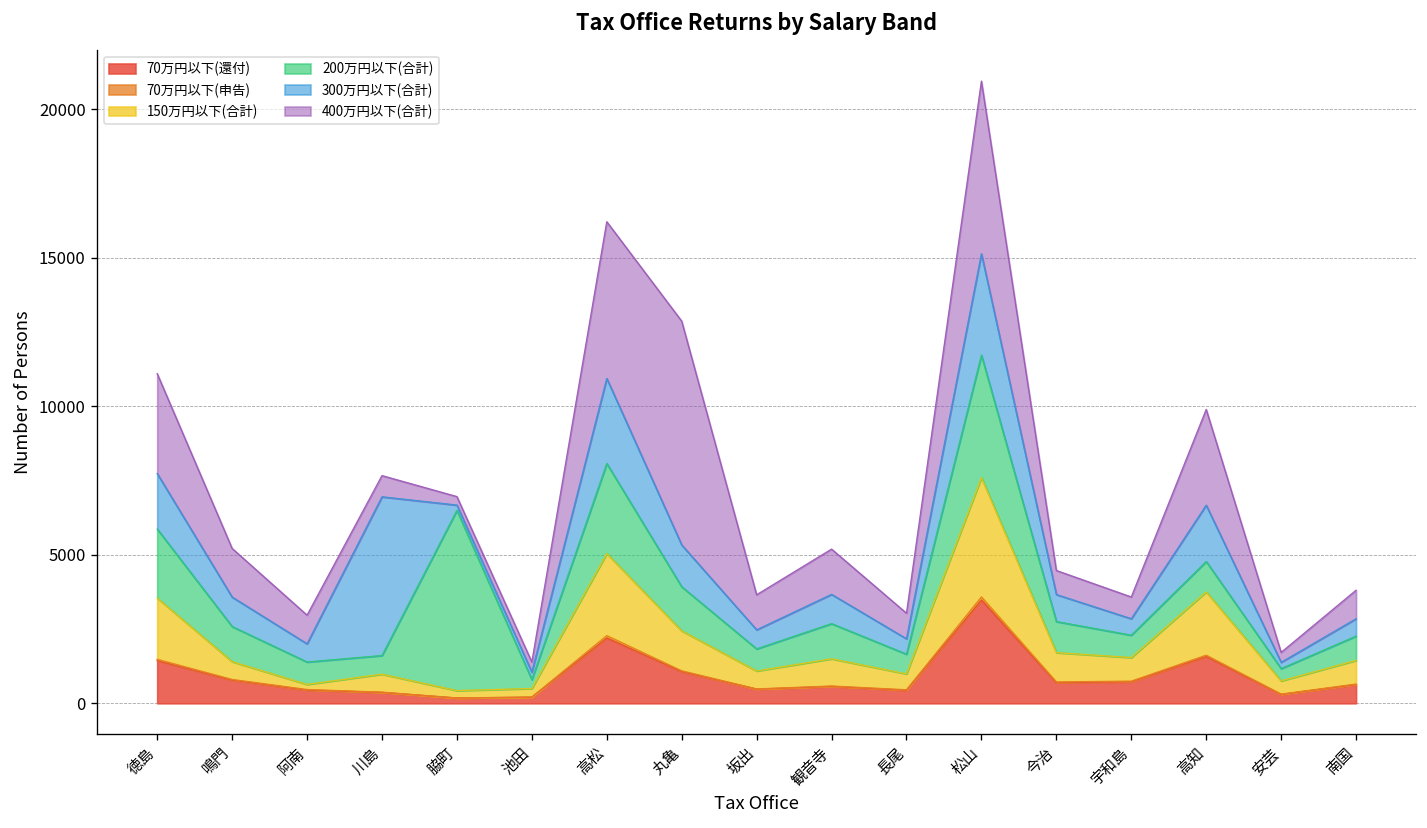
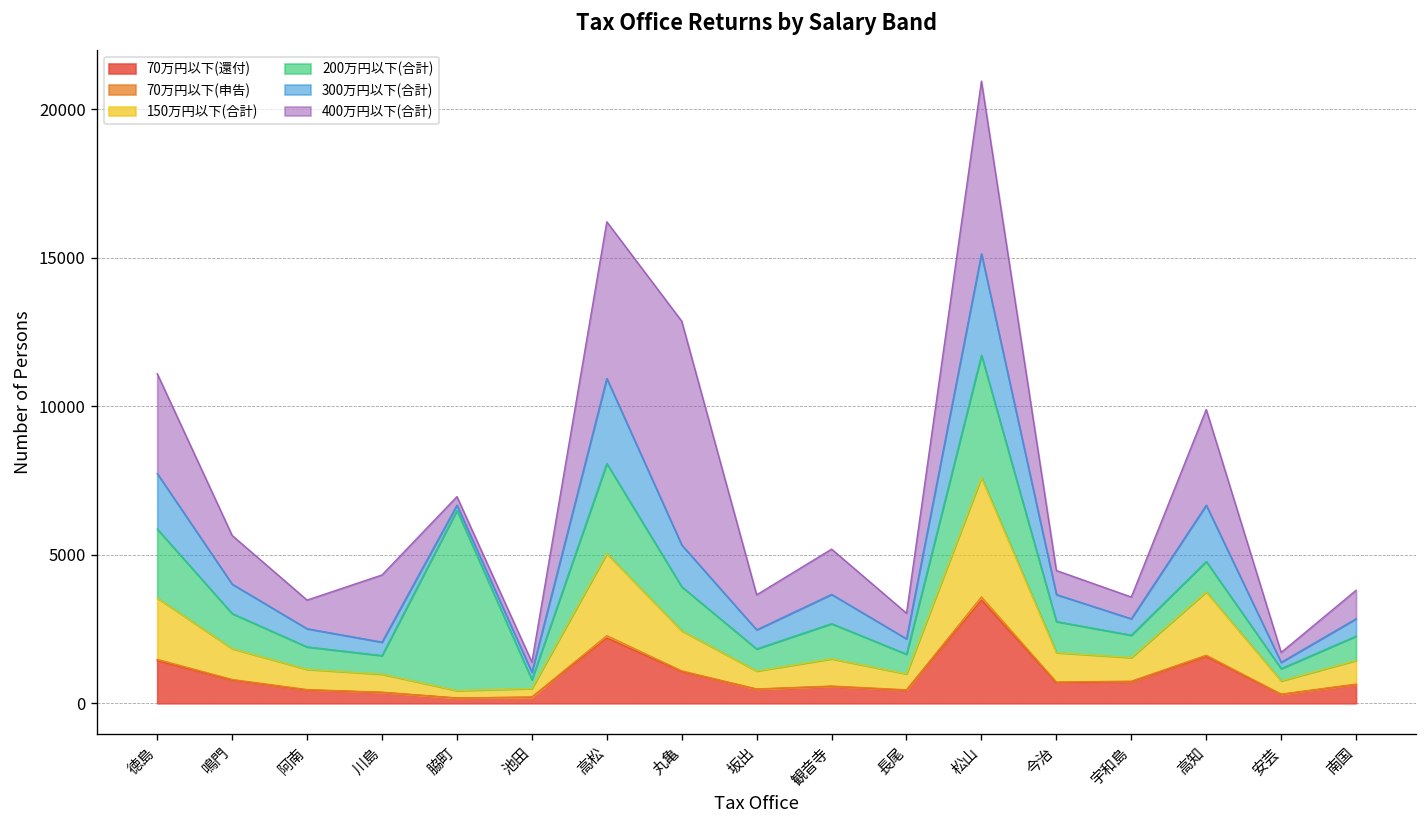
150万円以下(合計), 鳴門: 600 -> 1000
150万円以下(合計), 阿南: 200 -> 700
300万円以下(合計), 川島: 5300 -> 500
400万円以下(合計), 川島: 700 -> 2300
